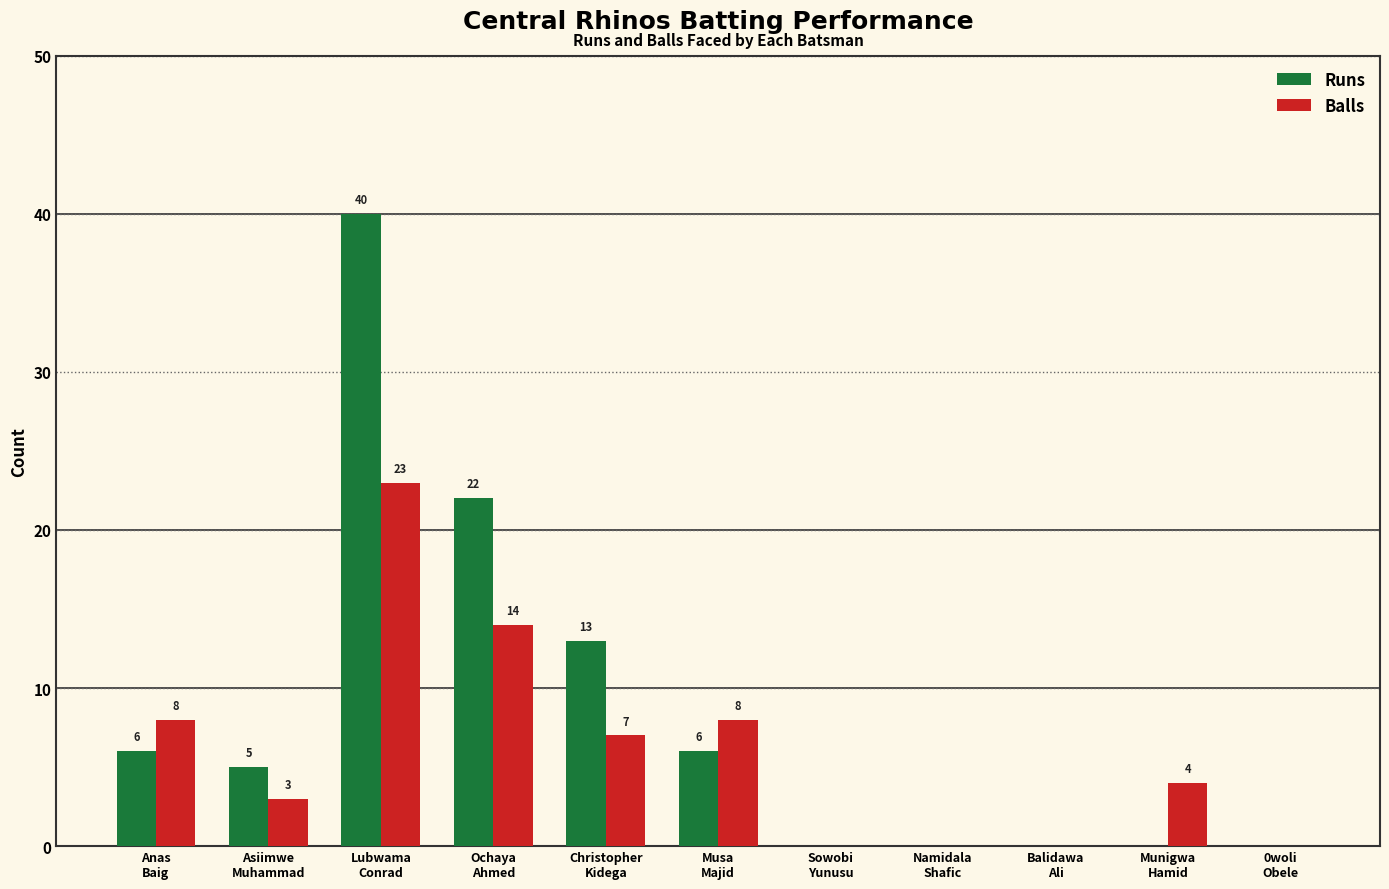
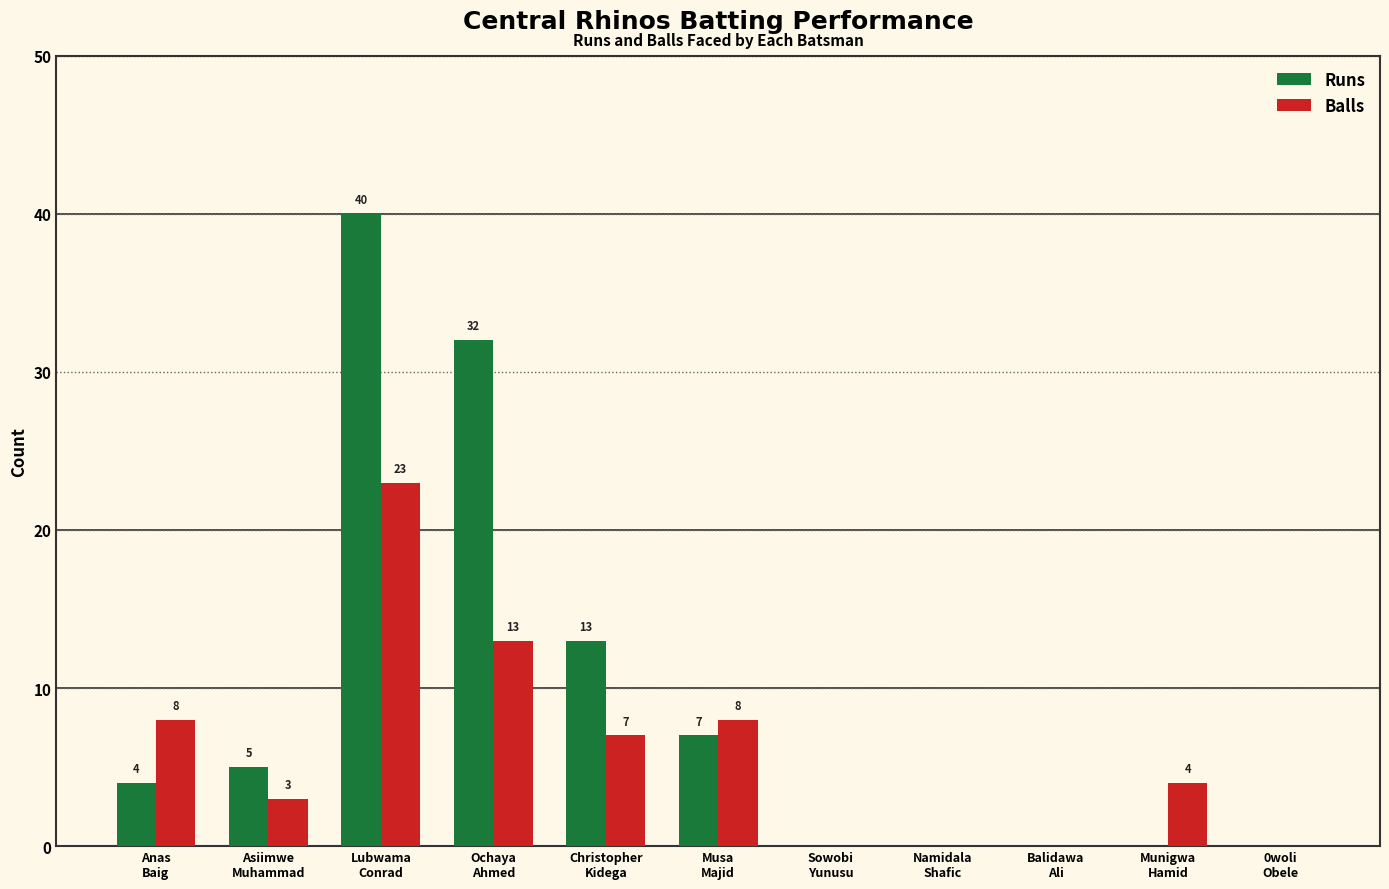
Runs, Anas Baig: 6 -> 4
Runs, Ochaya Ahmed: 22 -> 32
Balls, Ochaya Ahmed: 14 -> 13
Runs, Musa Majid: 6 -> 7
